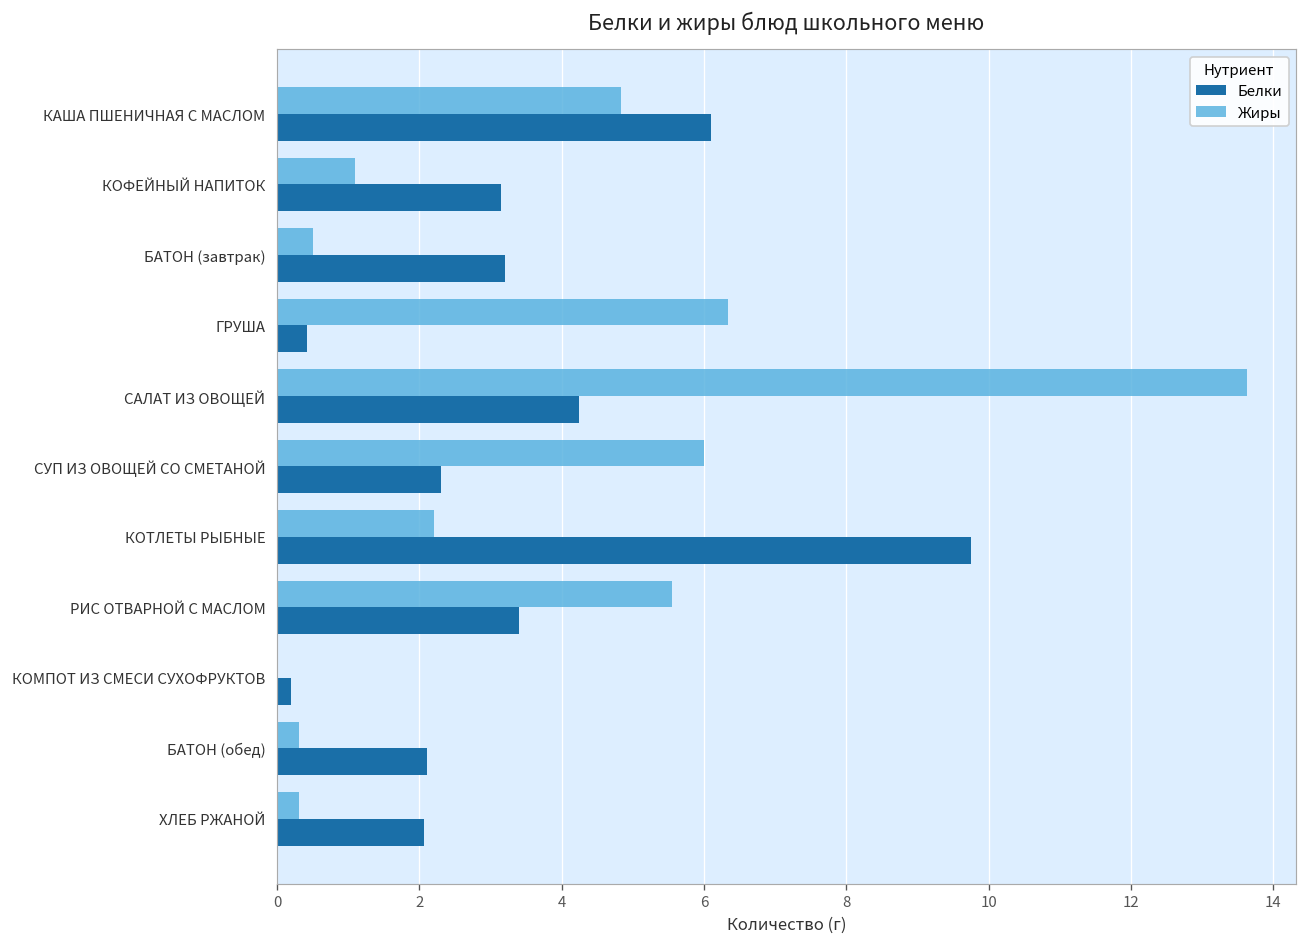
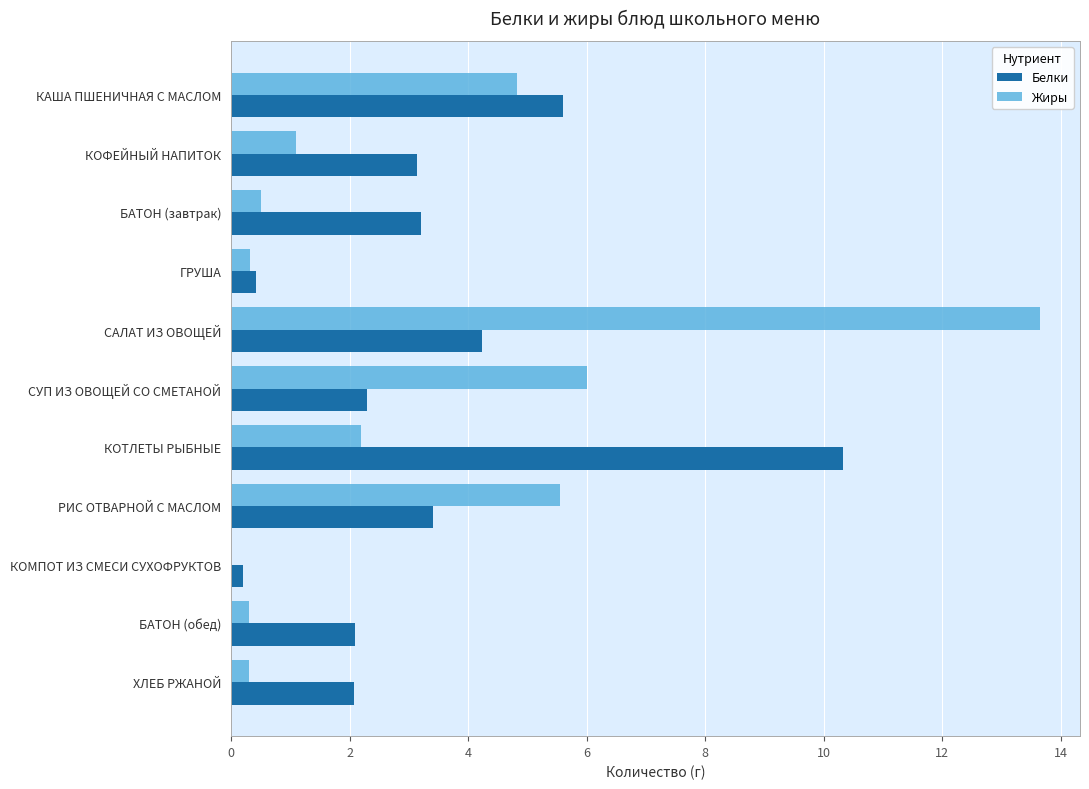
Белки, КАША ПШЕНИЧНАЯ С МАСЛОМ: 6.1 -> 5.6
Жиры, ГРУША: 6.3 -> 0.3
Белки, КОТЛЕТЫ РЫБНЫЕ: 9.8 -> 10.3
